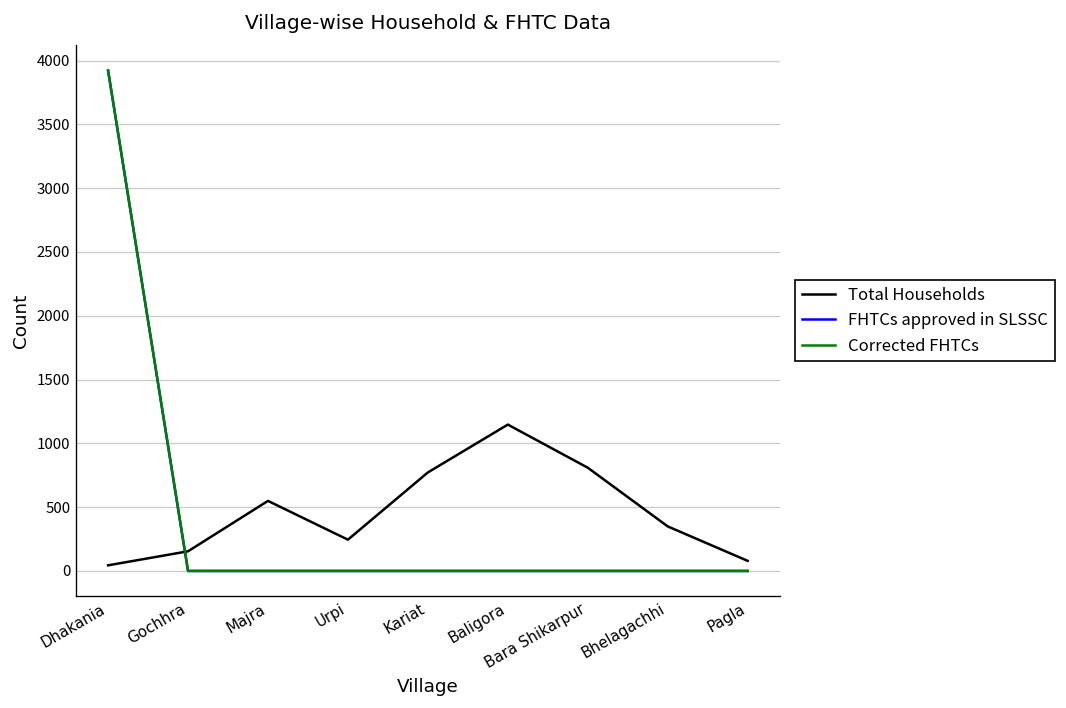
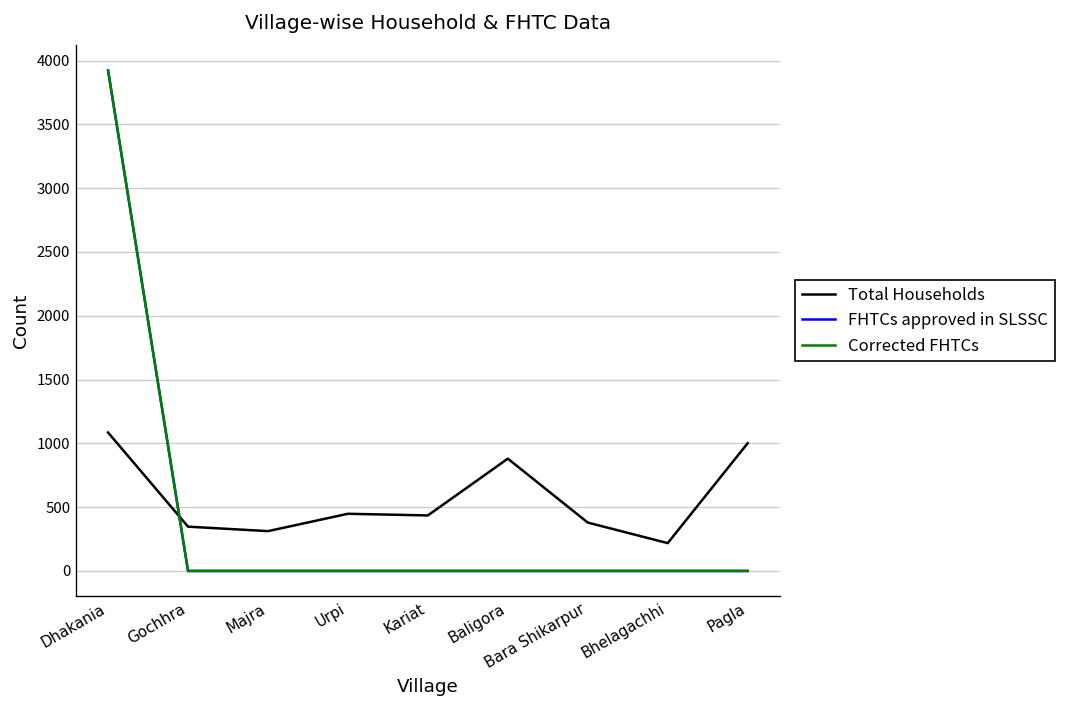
Total Households, Dhakania: 40 -> 1090
Total Households, Gochhra: 150 -> 350
Total Households, Majra: 550 -> 310
Total Households, Urpi: 250 -> 450
Total Households, Kariat: 770 -> 440
Total Households, Baligora: 1150 -> 880
Total Households, Bara Shikarpur: 810 -> 380
Total Households, Bhelagachhi: 350 -> 220
Total Households, Pagla: 80 -> 1000
